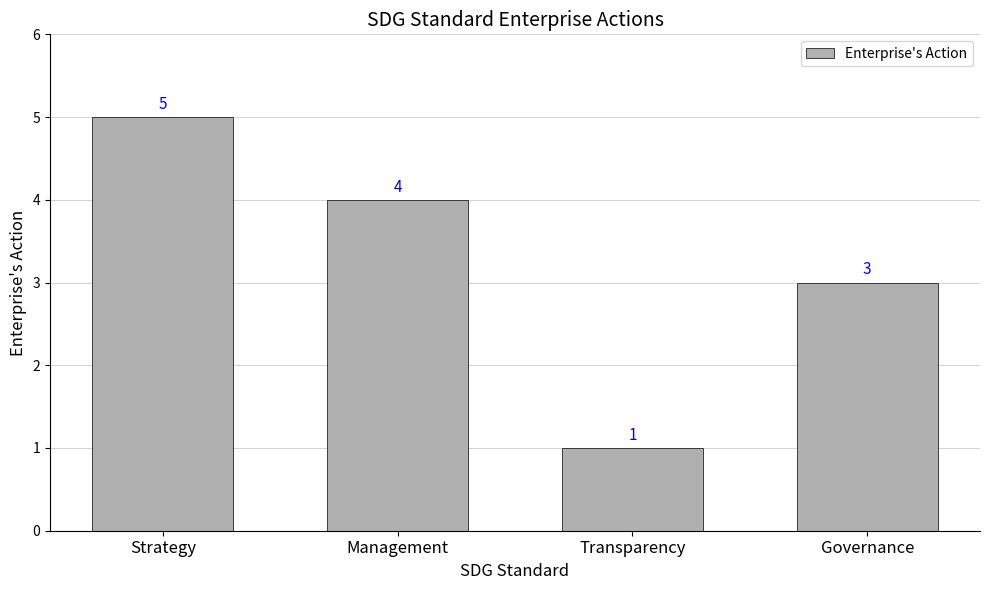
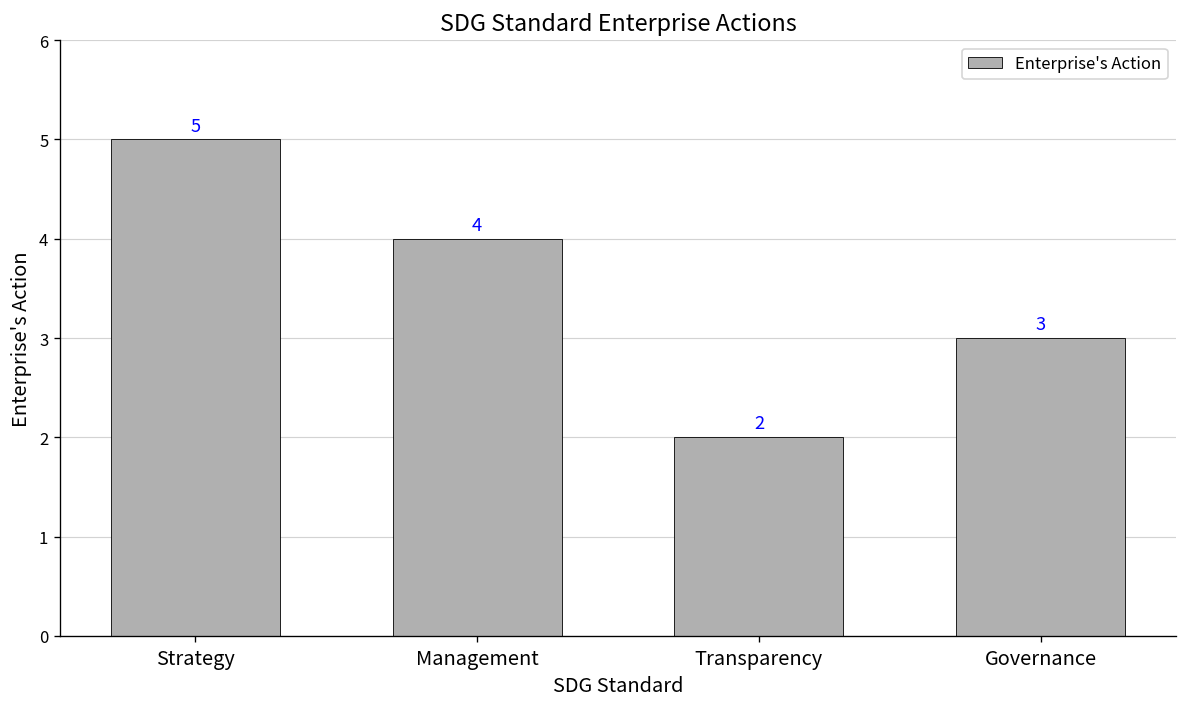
Transparency: 1 -> 2
